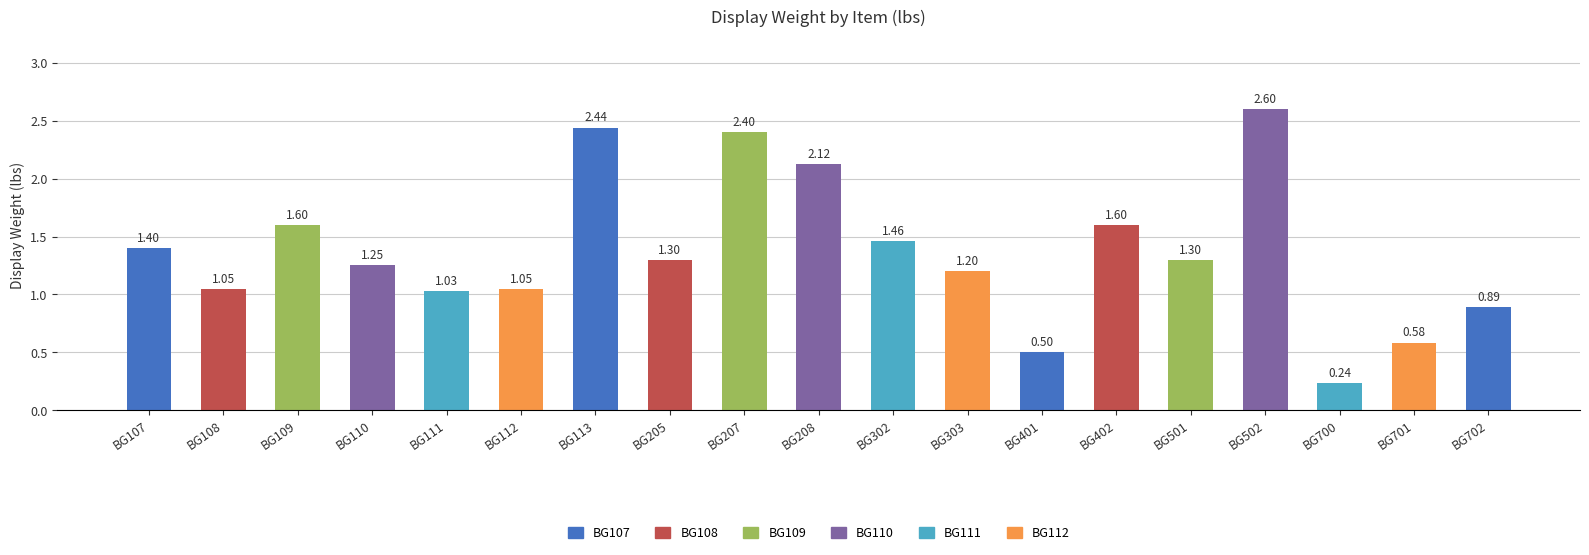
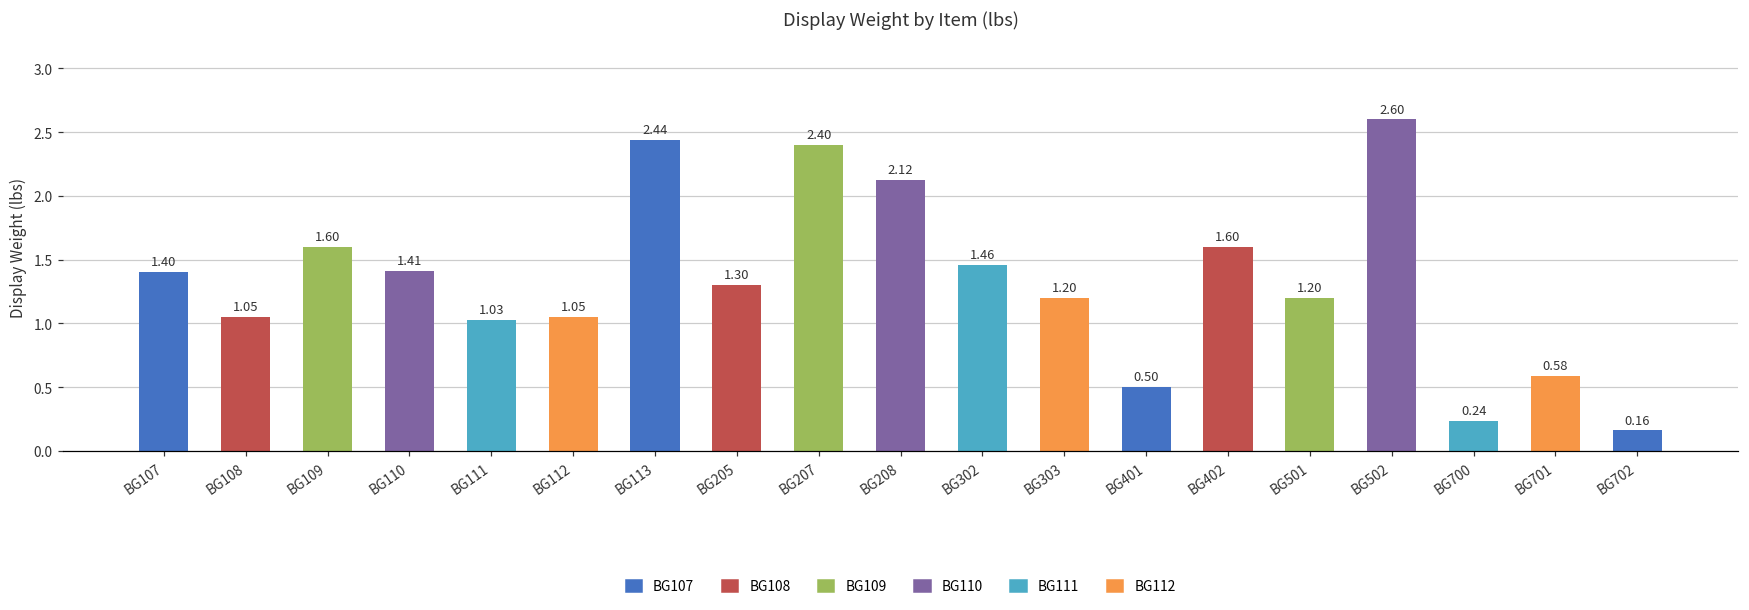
BG110: 1.25 -> 1.41
BG501: 1.30 -> 1.20
BG702: 0.89 -> 0.16
